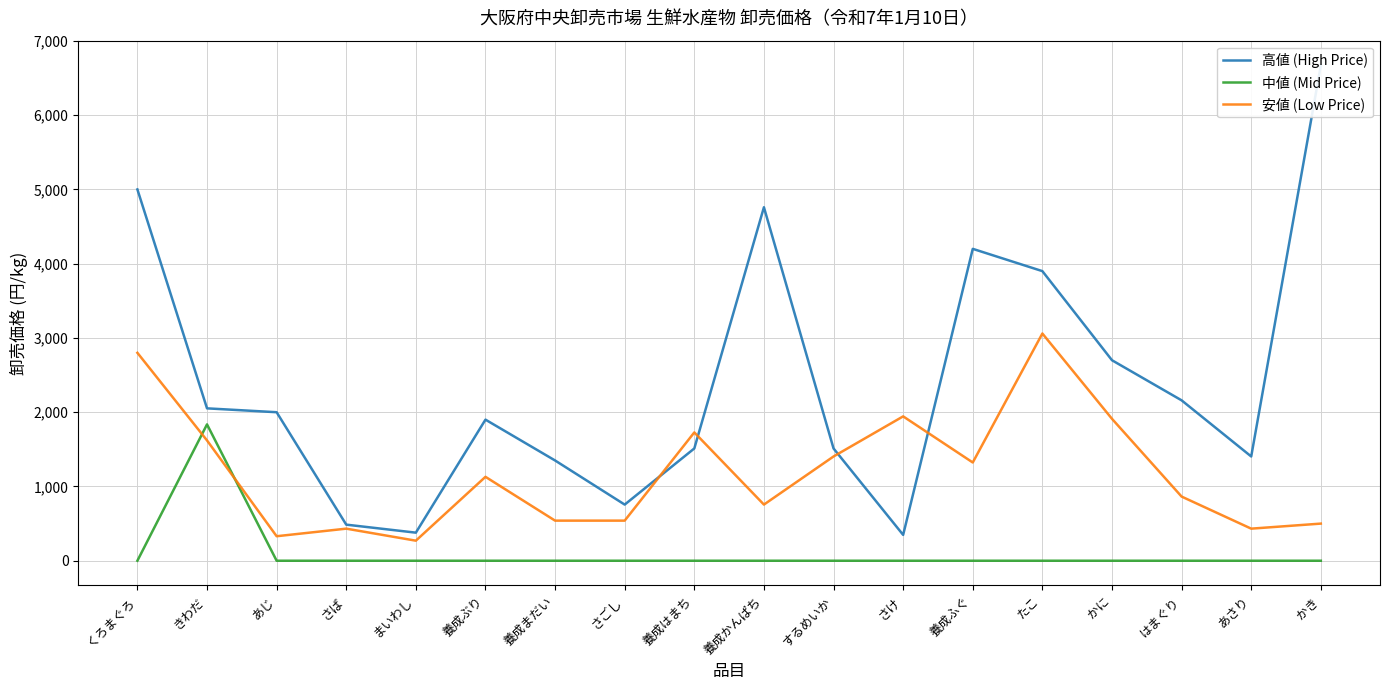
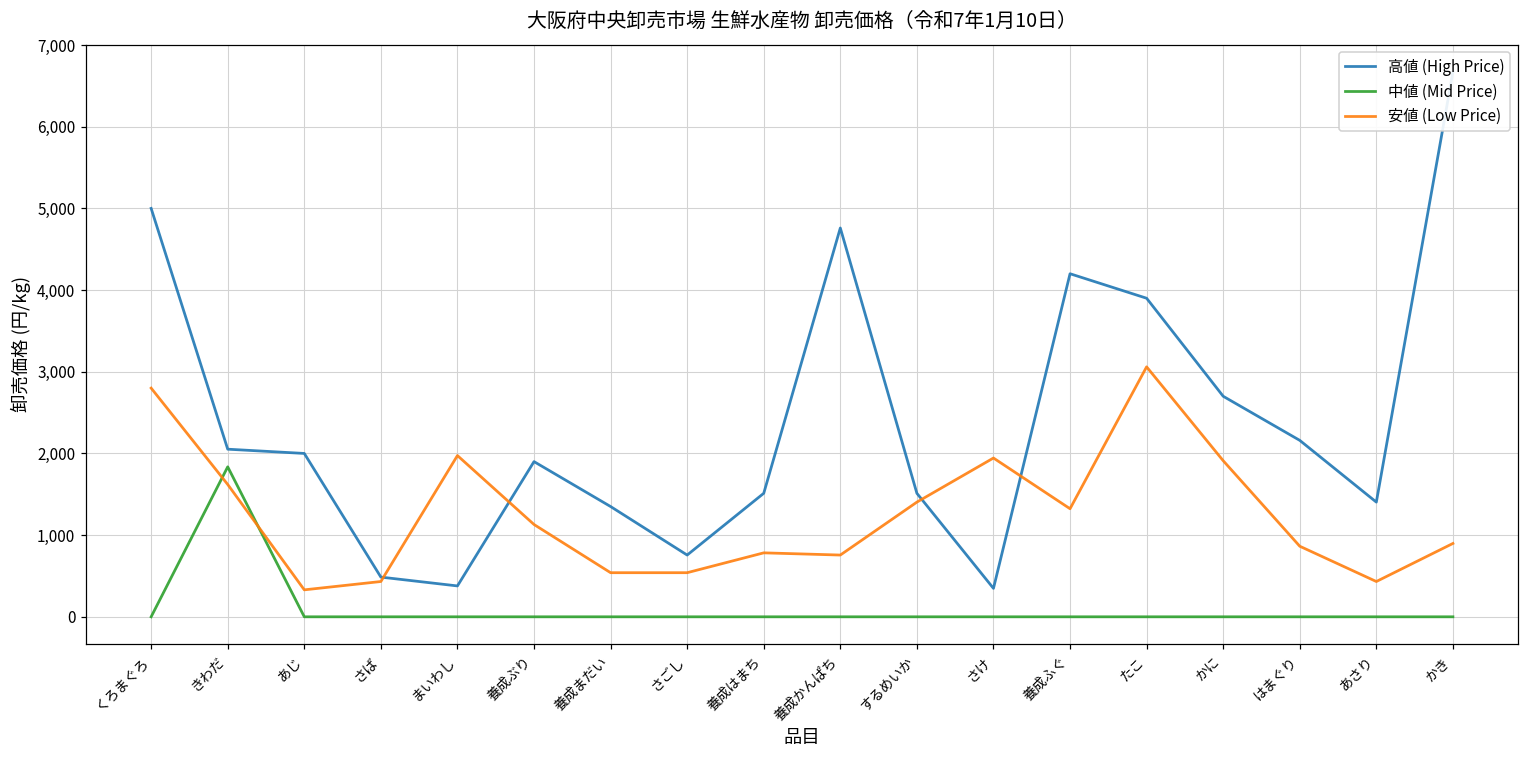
安値 (Low Price), まいわし: 300 -> 2,000
安値 (Low Price), 養成はまち: 1,700 -> 800
安値 (Low Price), かき: 500 -> 900
